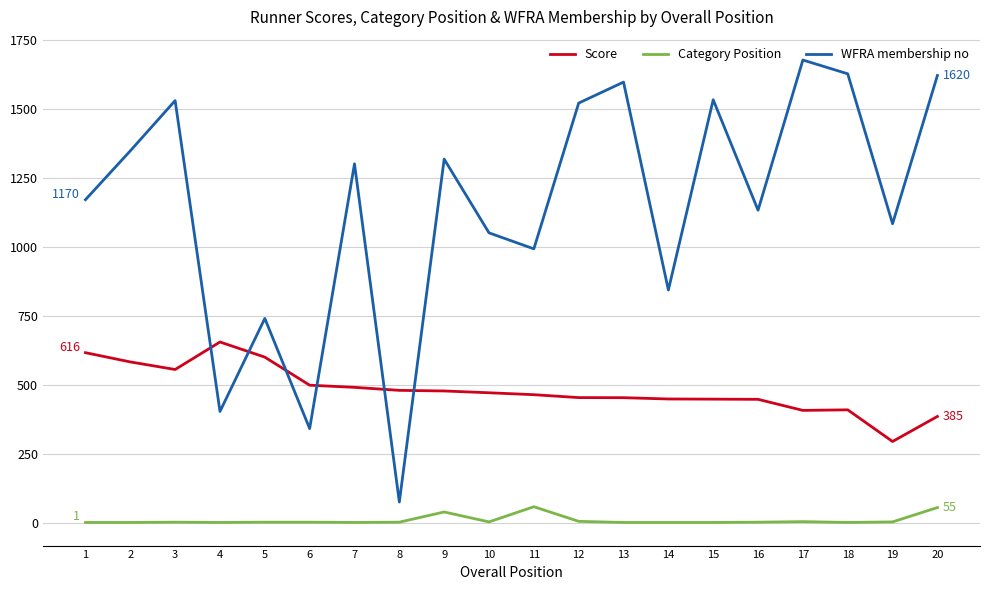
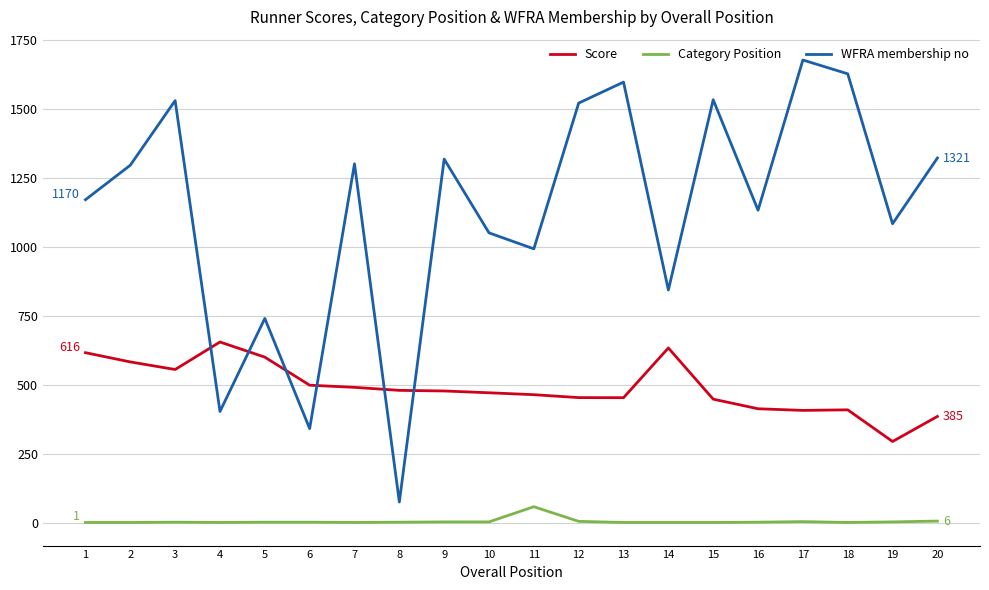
WFRA membership no, 2: 1350 -> 1300
Category Position, 9: 40 -> 0
Score, 14: 450 -> 630
Score, 16: 450 -> 410
Category Position, 20: 55 -> 6
WFRA membership no, 20: 1620 -> 1321
